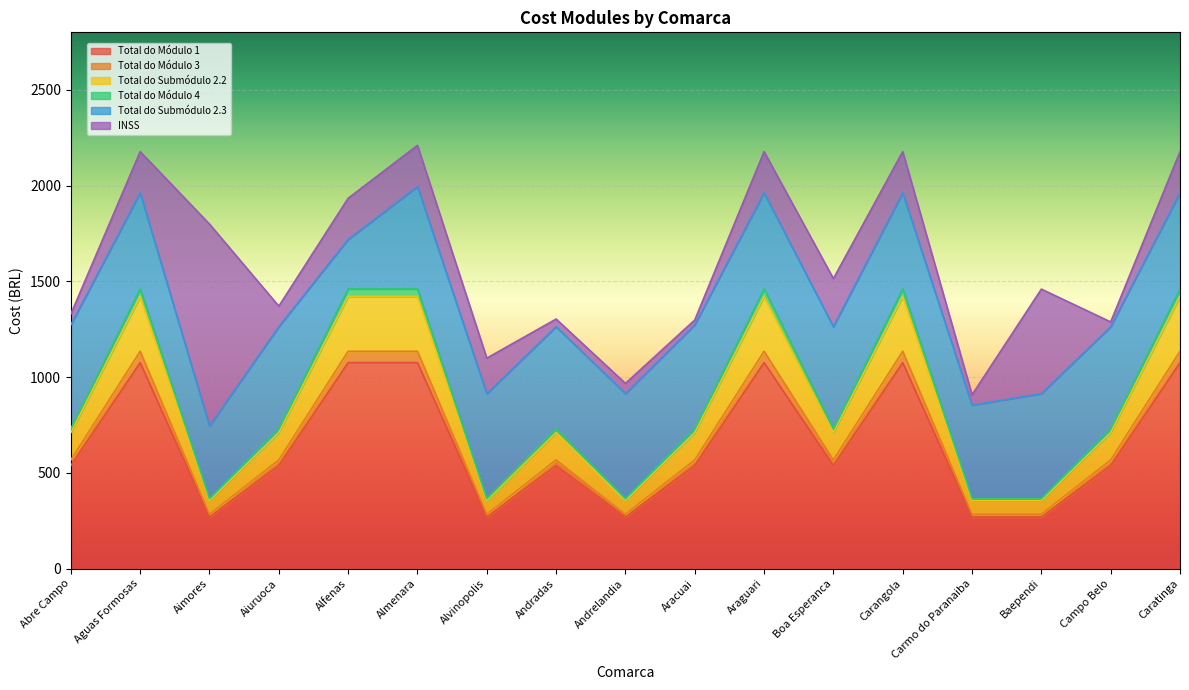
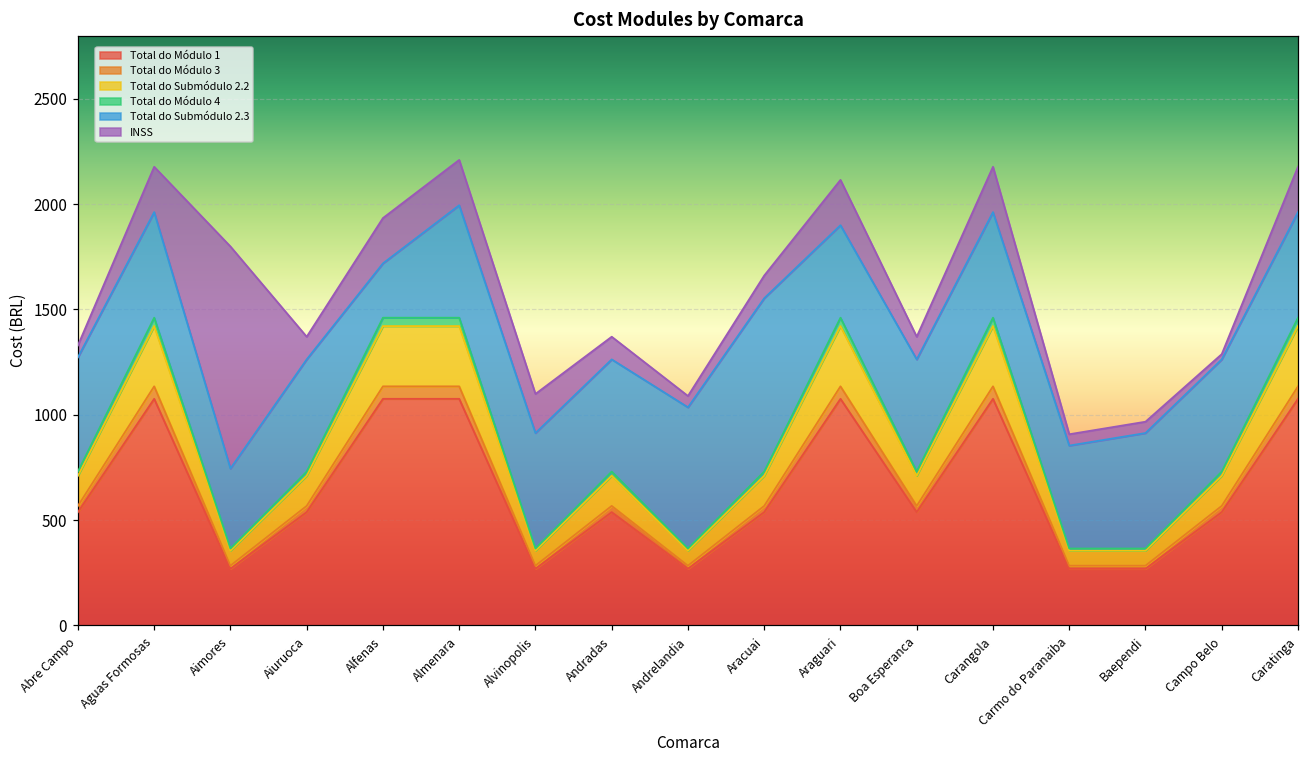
INSS, Andradas: 40 -> 110
Total do Submódulo 2.3, Andrelandia: 550 -> 670
Total do Submódulo 2.3, Aracuai: 540 -> 820
INSS, Aracuai: 30 -> 110
Total do Submódulo 2.3, Araguari: 500 -> 440
INSS, Boa Esperanca: 250 -> 110
INSS, Baependi: 550 -> 50
